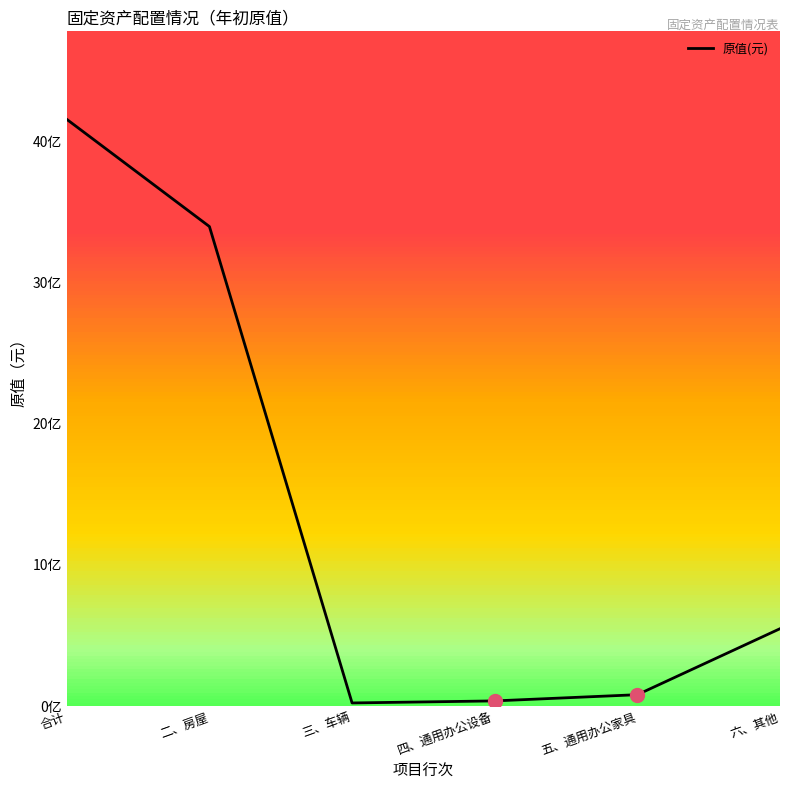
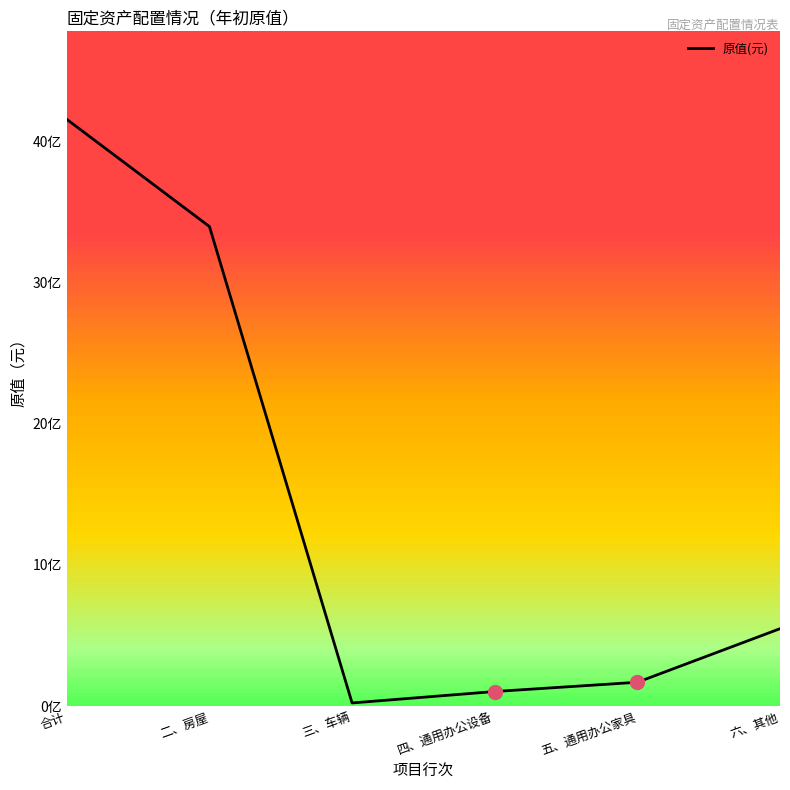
原值(元), 四、通用办公设备: 0.4亿 -> 1.0亿
原值(元), 五、通用办公家具: 0.8亿 -> 1.7亿
